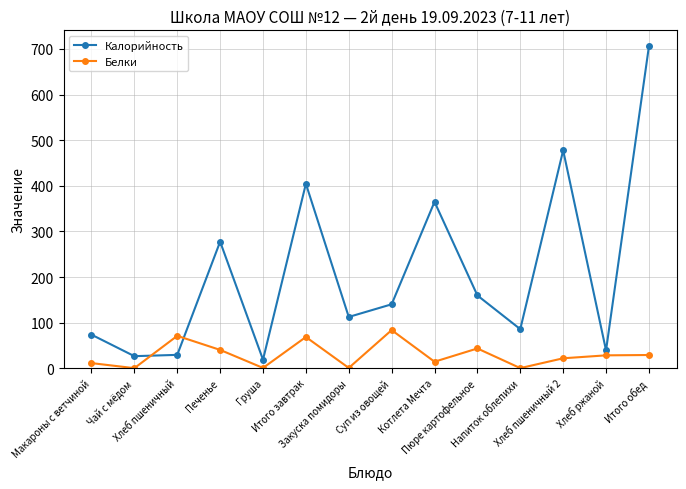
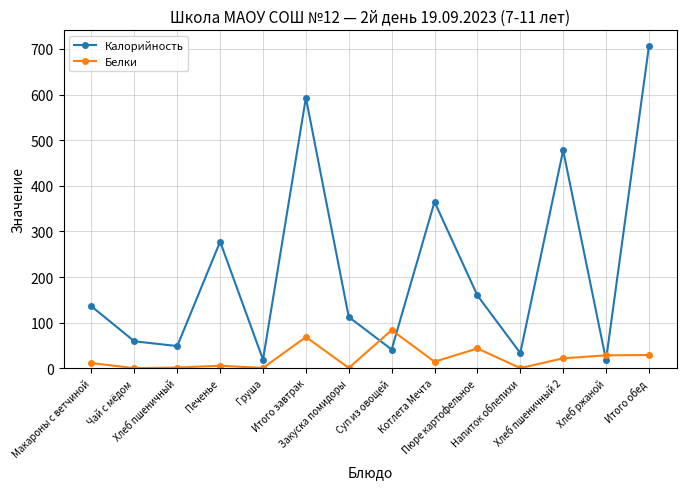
Калорийность, Макароны с ветчиной: 70 -> 140
Калорийность, Чай с мёдом: 30 -> 60
Калорийность, Хлеб пшеничный: 30 -> 50
Белки, Хлеб пшеничный: 70 -> 0
Белки, Печенье: 40 -> 10
Калорийность, Итого завтрак: 400 -> 590
Калорийность, Суп из овощей: 140 -> 40
Калорийность, Напиток облепихи: 90 -> 30
Калорийность, Хлеб ржаной: 40 -> 20
